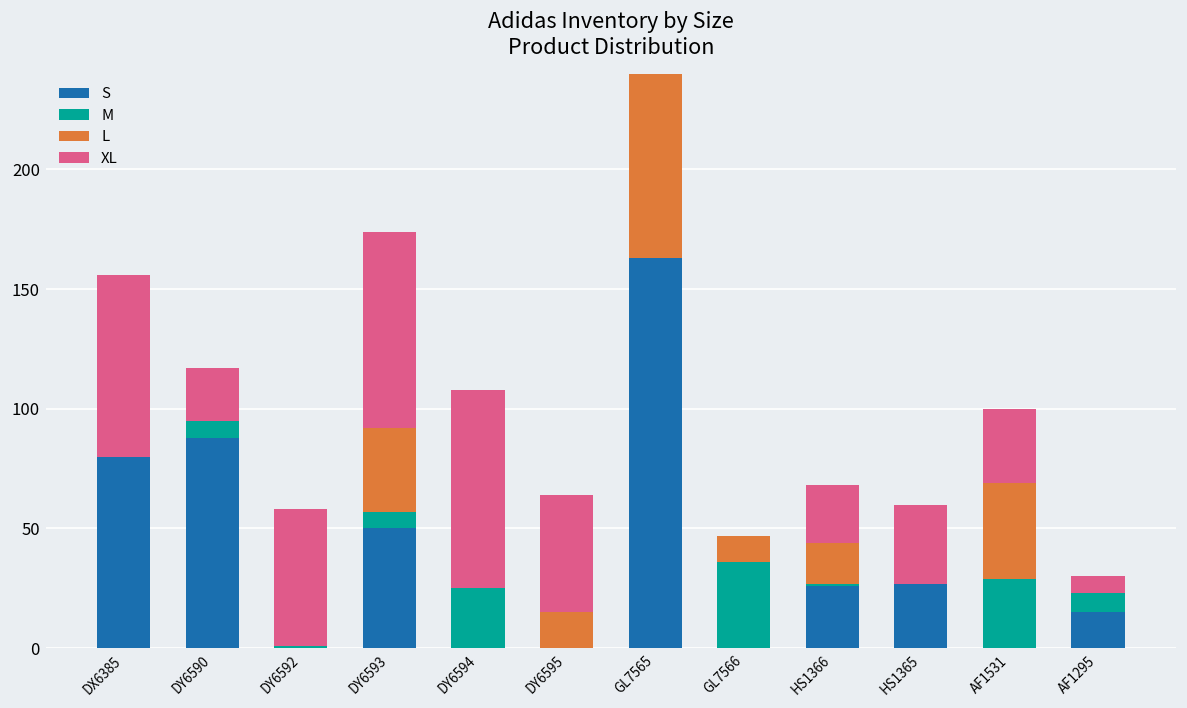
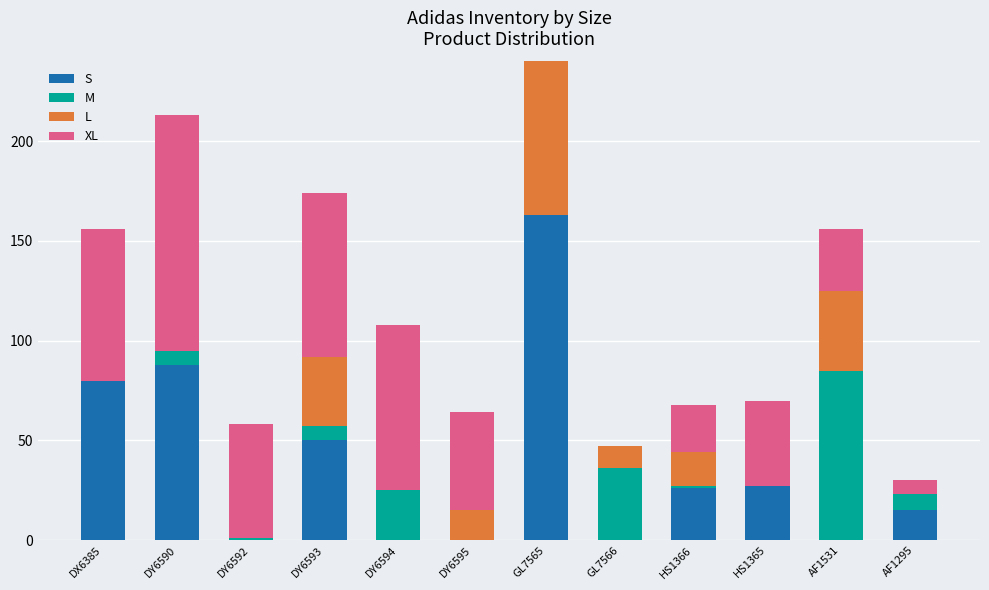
XL, DY6590: 22 -> 118
XL, HS1365: 33 -> 43
M, AF1531: 29 -> 85
